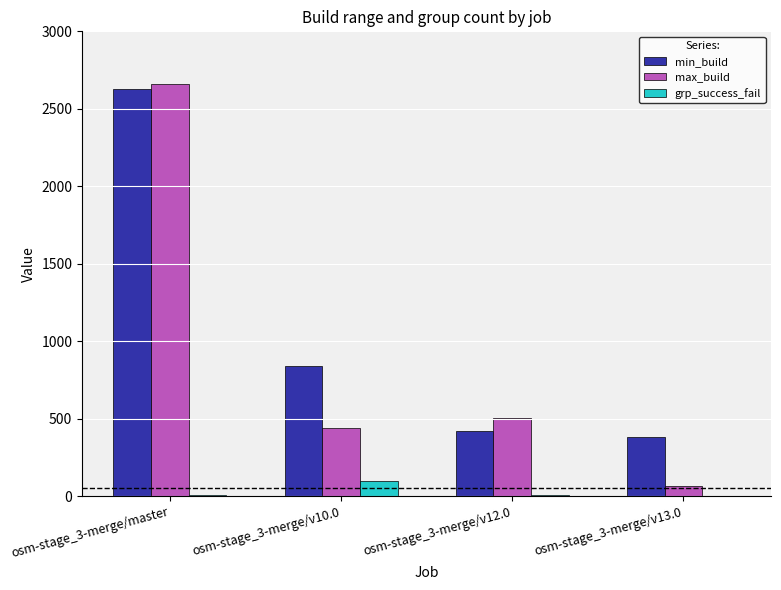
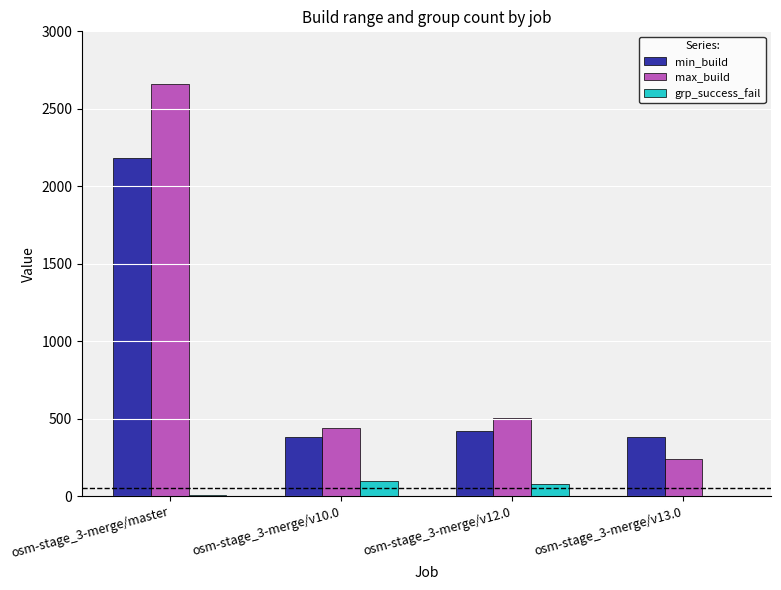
min_build, osm-stage_3-merge/master: 2630 -> 2180
min_build, osm-stage_3-merge/v10.0: 840 -> 380
grp_success_fail, osm-stage_3-merge/v12.0: 10 -> 80
max_build, osm-stage_3-merge/v13.0: 60 -> 240
